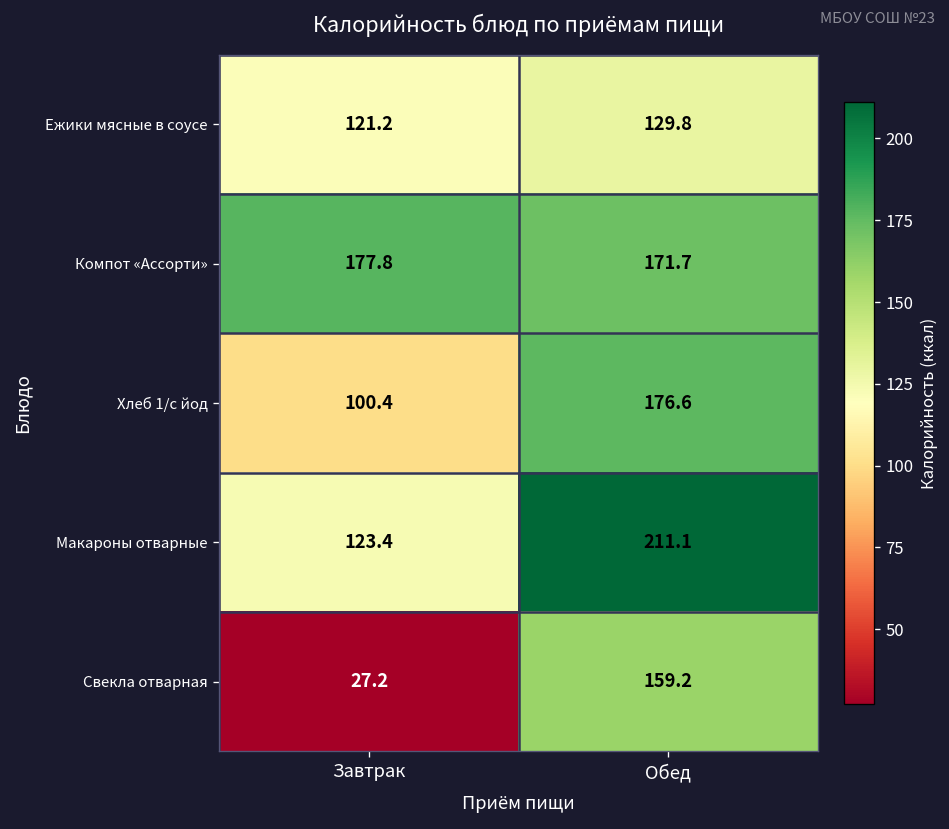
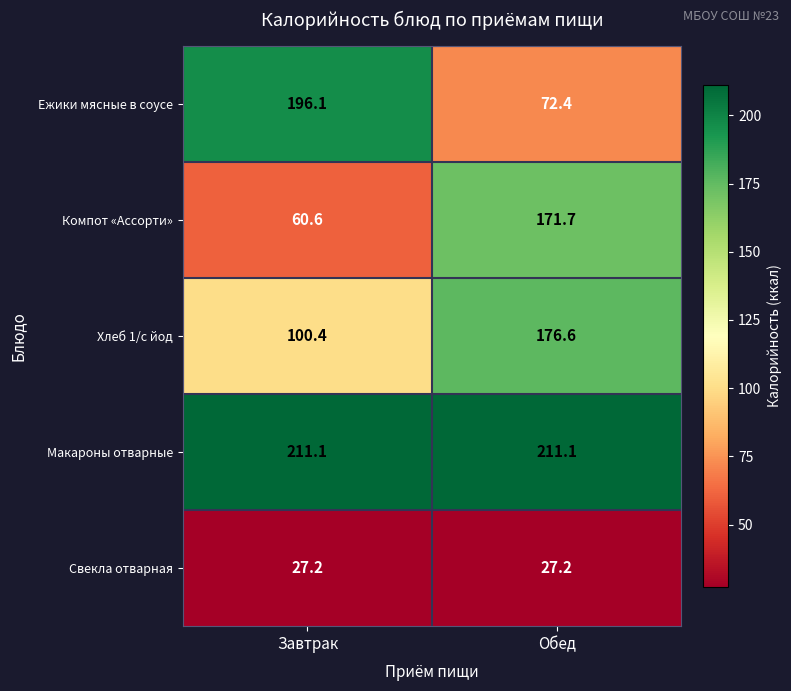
Ежики мясные в соусе, Завтрак: 121.2 -> 196.1
Ежики мясные в соусе, Обед: 129.8 -> 72.4
Компот «Ассорти», Завтрак: 177.8 -> 60.6
Макароны отварные, Завтрак: 123.4 -> 211.1
Свекла отварная, Обед: 159.2 -> 27.2
